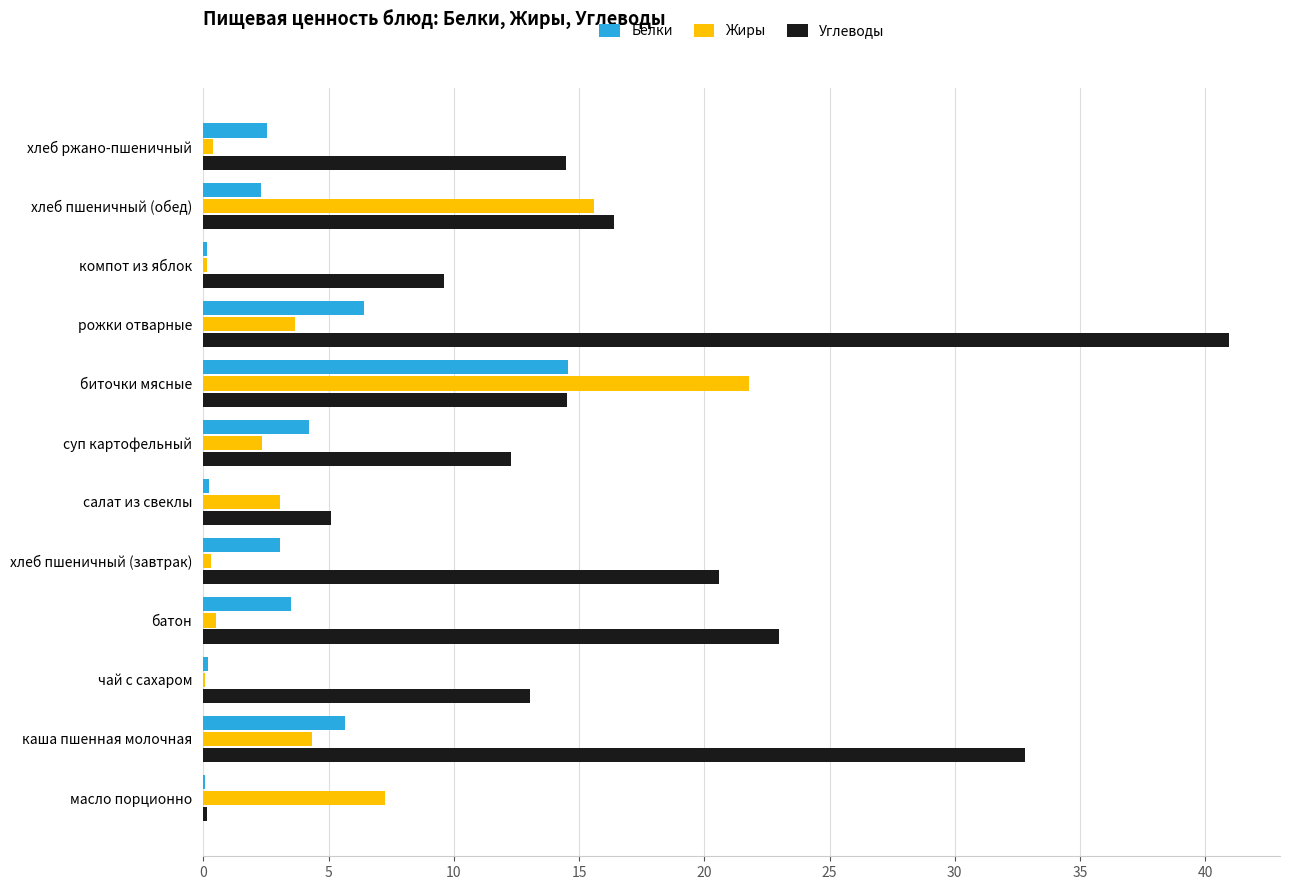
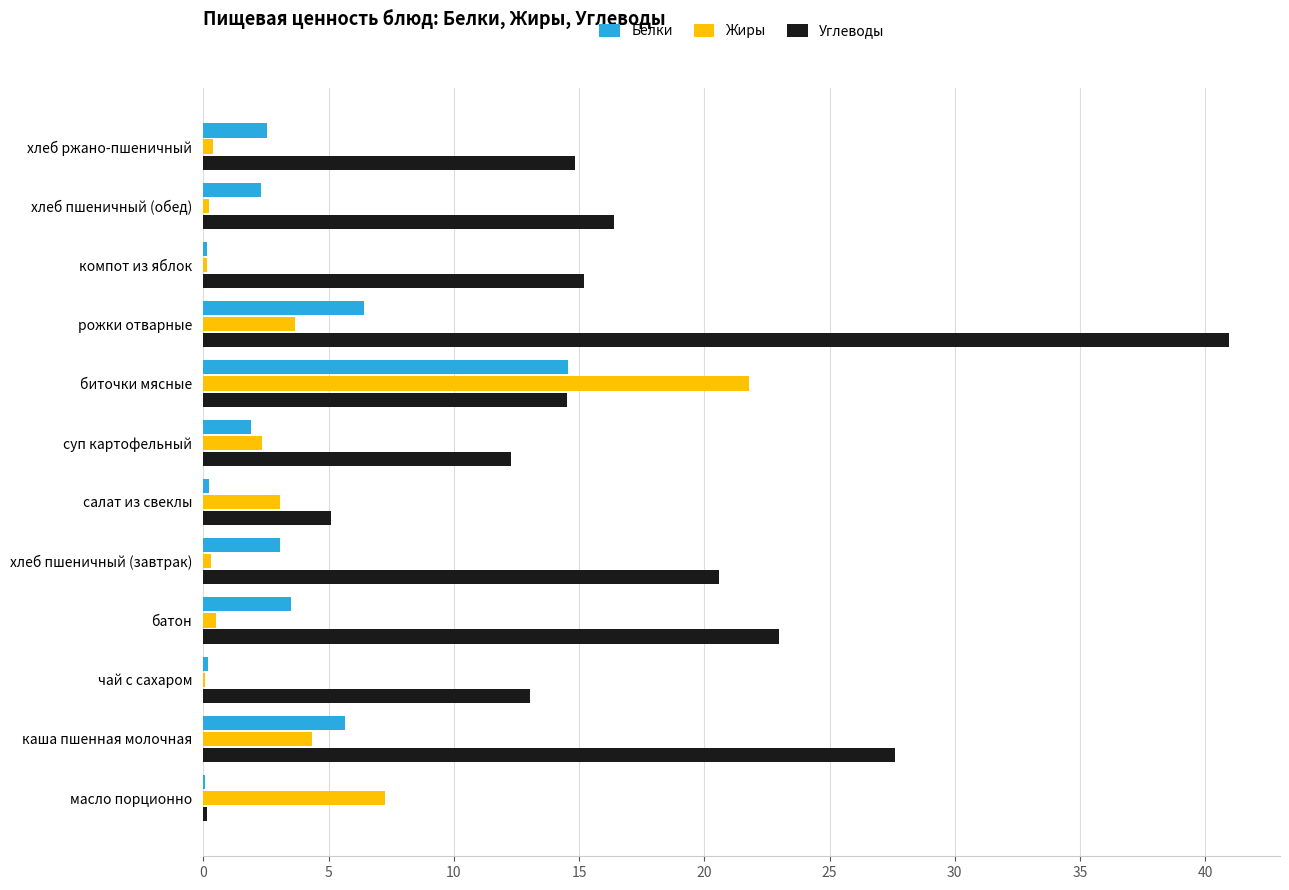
Углеводы, хлеб ржано-пшеничный: 14.5 -> 14.8
Жиры, хлеб пшеничный (обед): 15.6 -> 0.2
Углеводы, компот из яблок: 9.6 -> 15.2
Белки, суп картофельный: 4.2 -> 1.9
Углеводы, каша пшенная молочная: 32.8 -> 27.6
